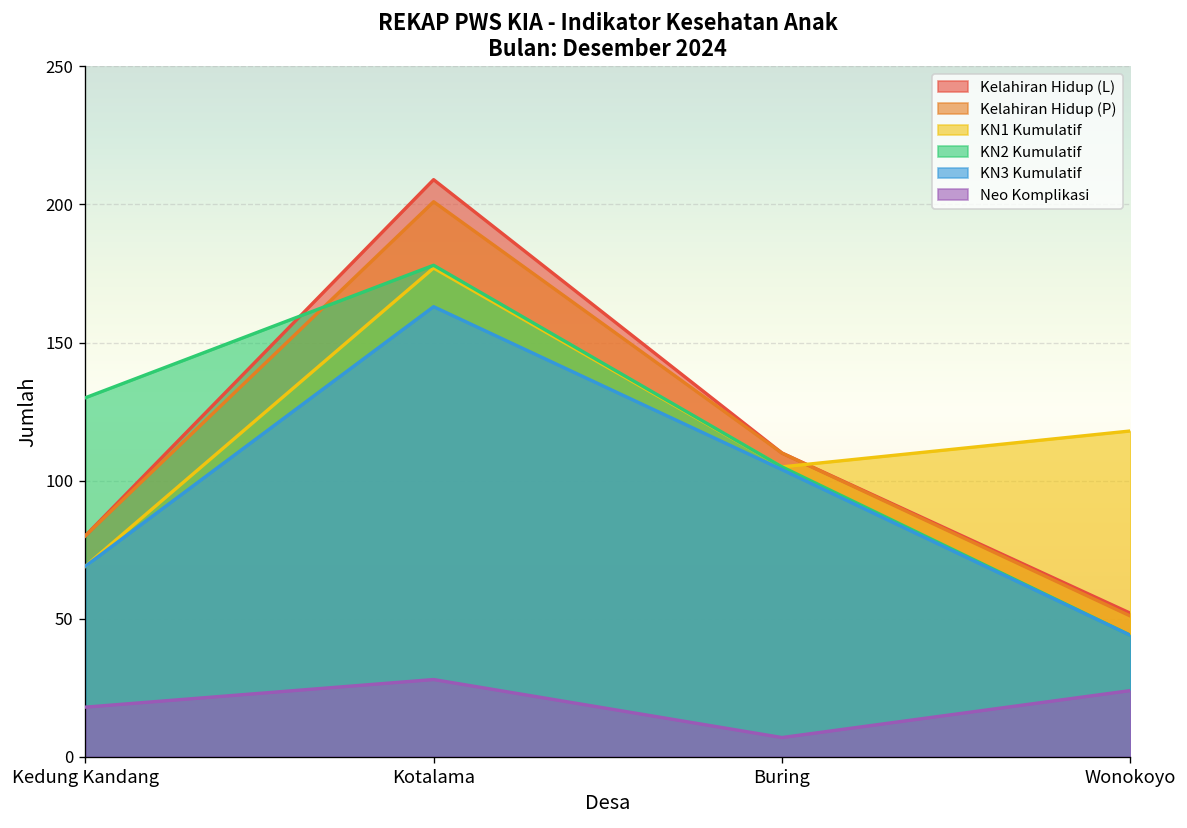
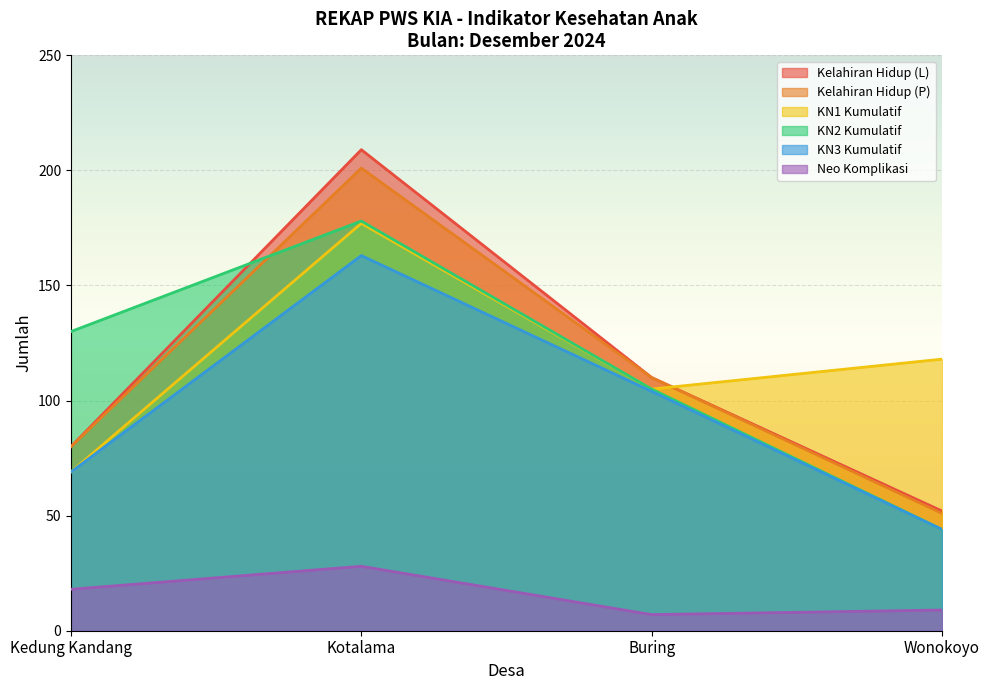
Neo Komplikasi, Wonokoyo: 24 -> 9
